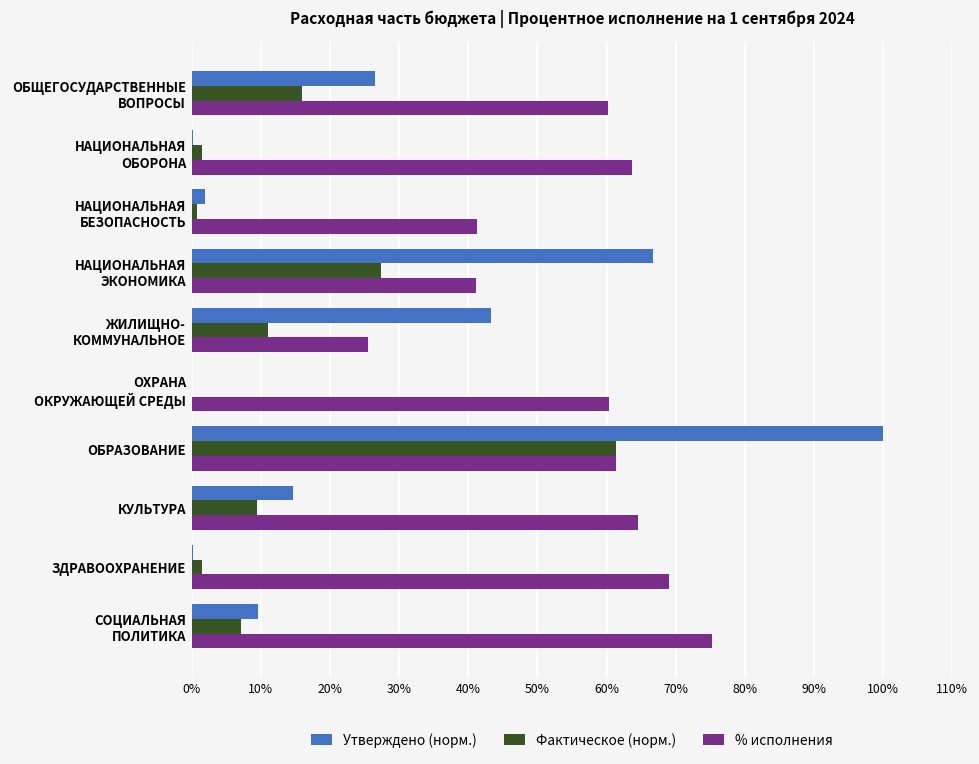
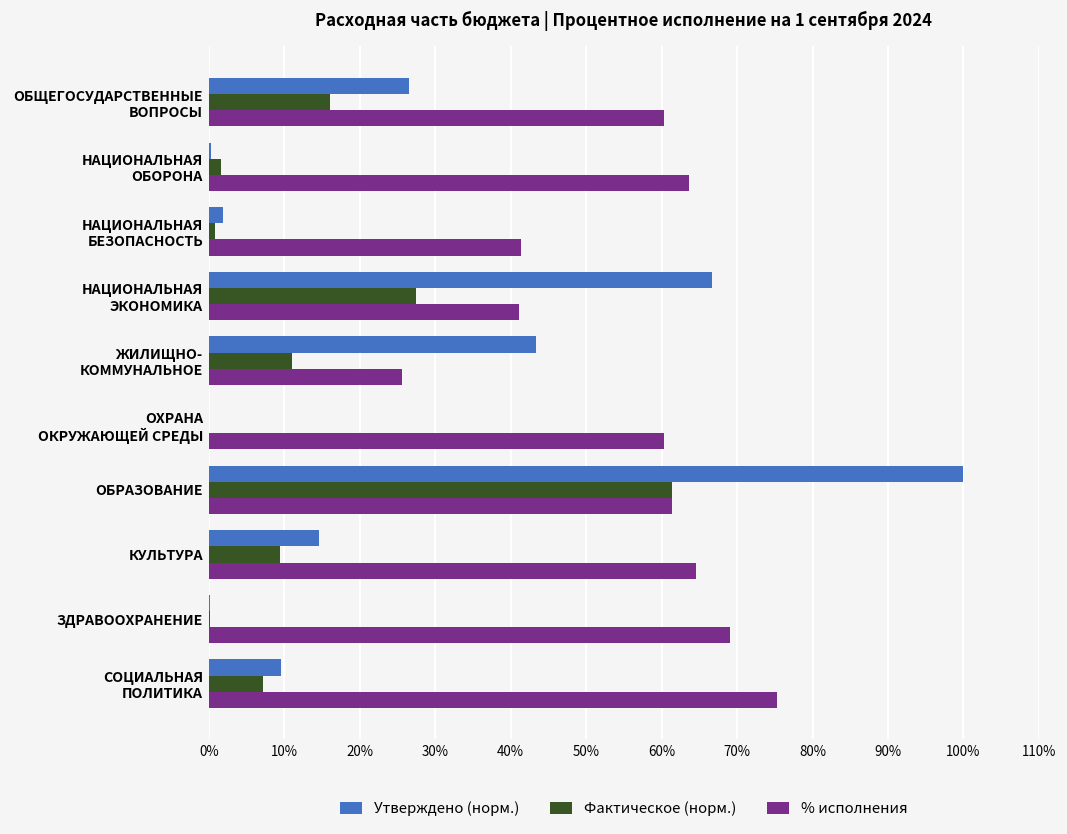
Фактическое (норм.), ЗДРАВООХРАНЕНИЕ: 2% -> 0%
